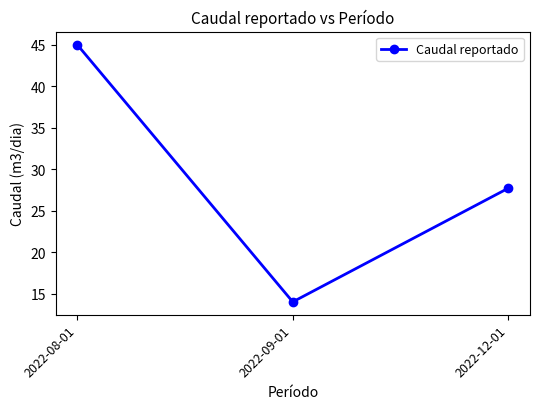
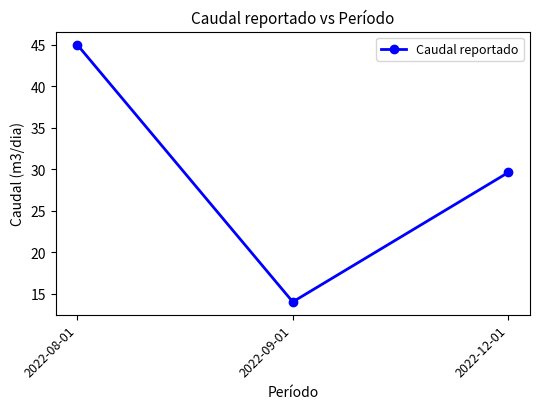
2022-12-01: 28 -> 30
